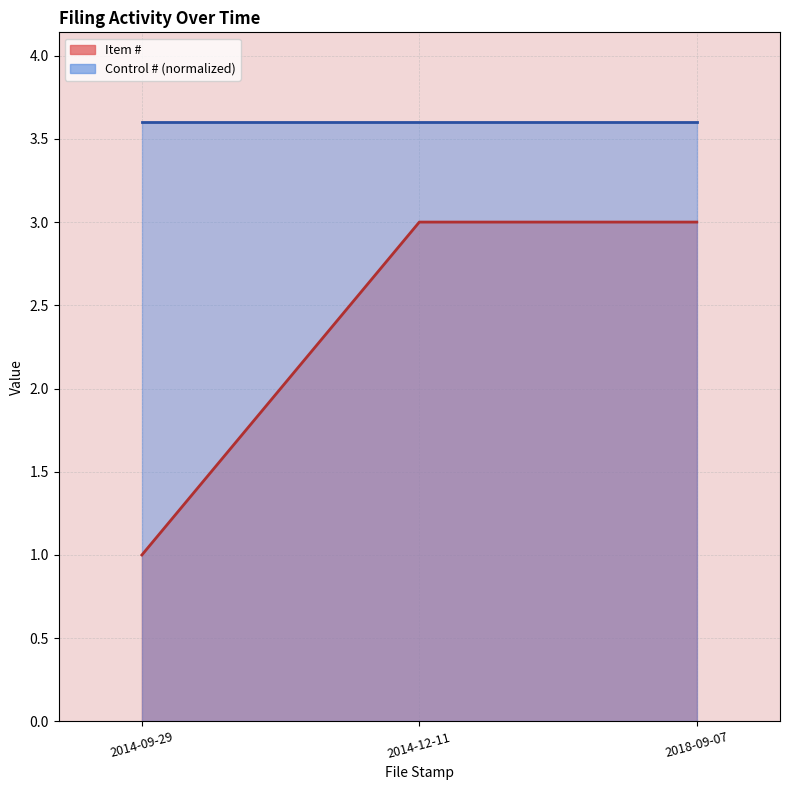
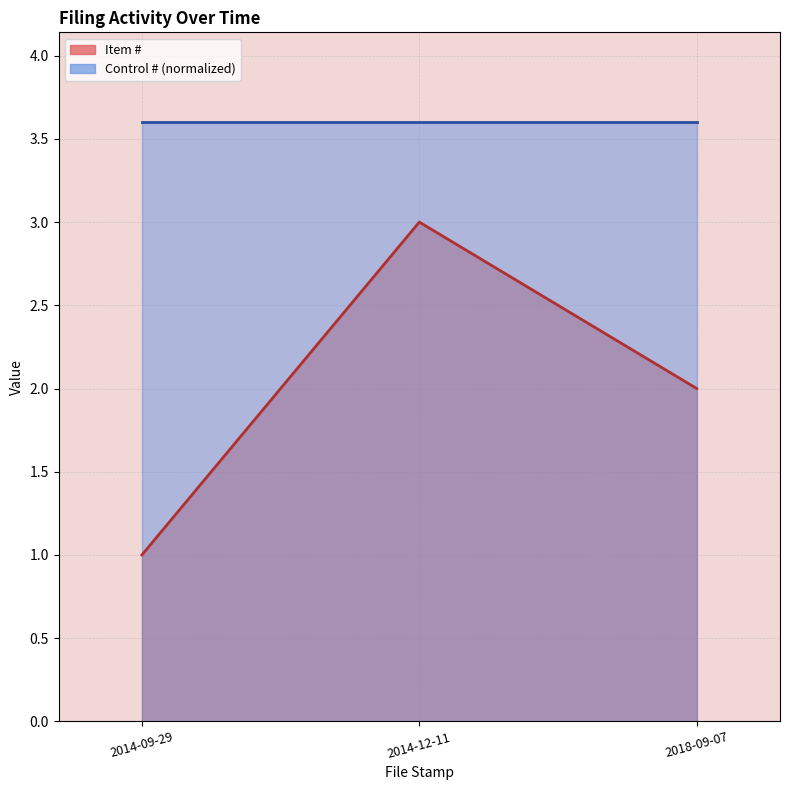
Item #, 2018-09-07: 3 -> 2
